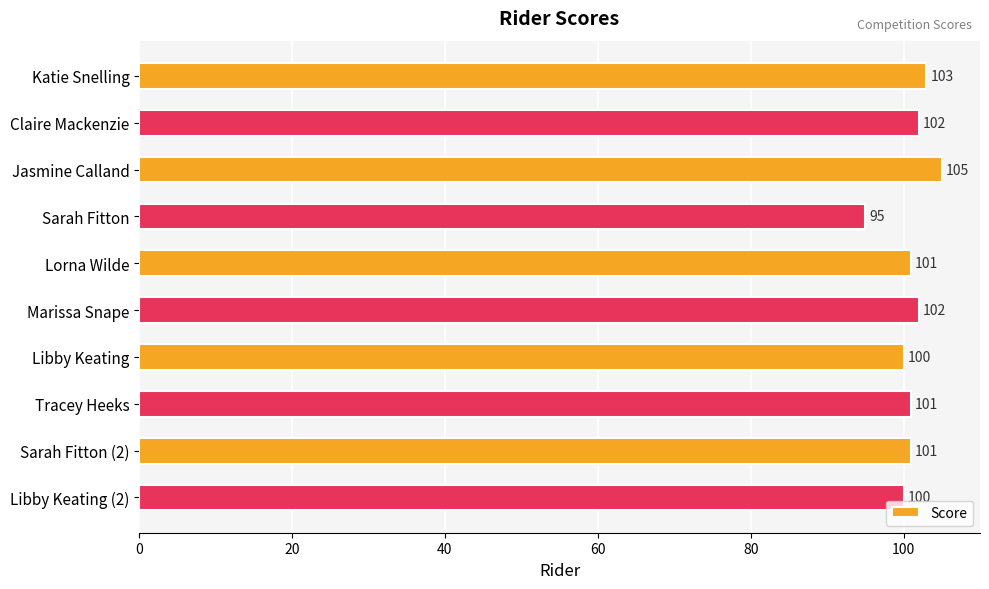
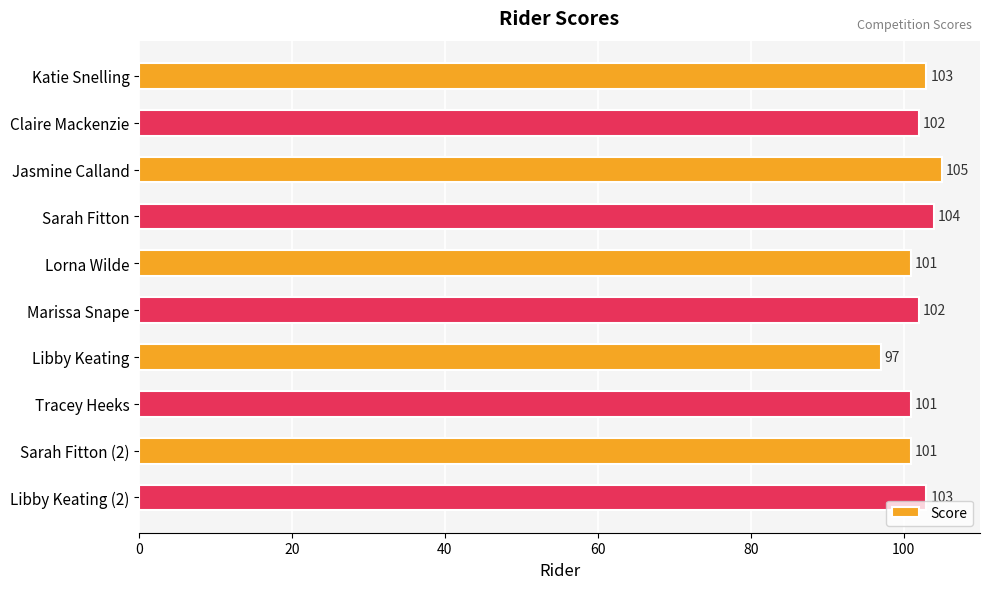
Sarah Fitton: 95 -> 104
Libby Keating: 100 -> 97
Libby Keating (2): 100 -> 103
